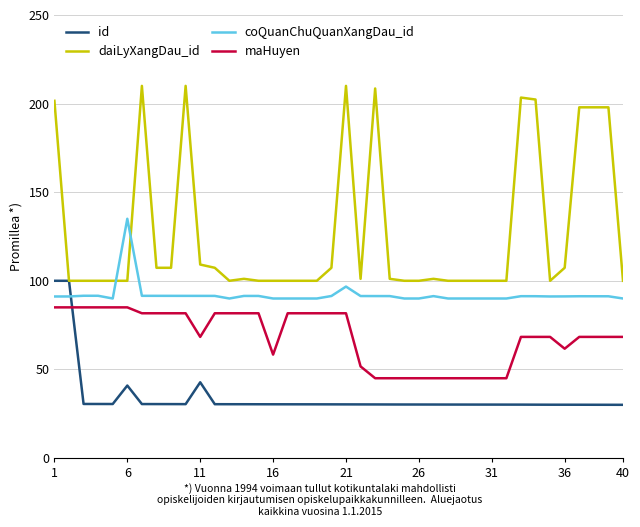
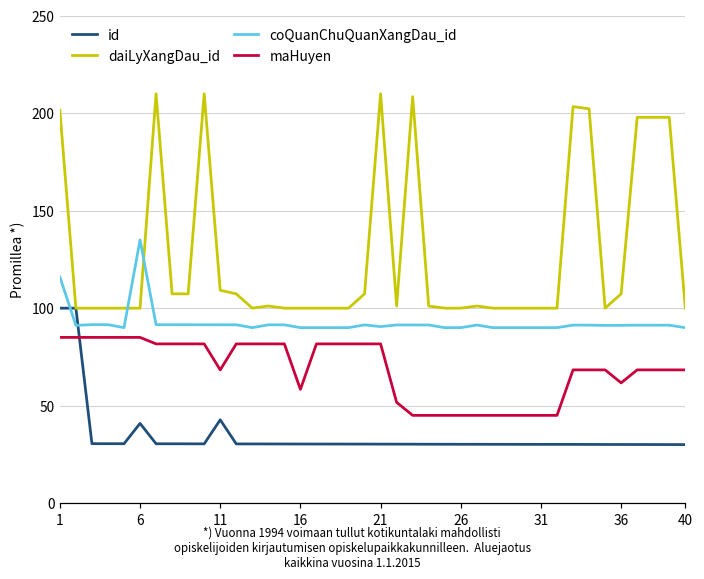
coQuanChuQuanXangDau_id, 1: 91 -> 116
coQuanChuQuanXangDau_id, 21: 97 -> 91
